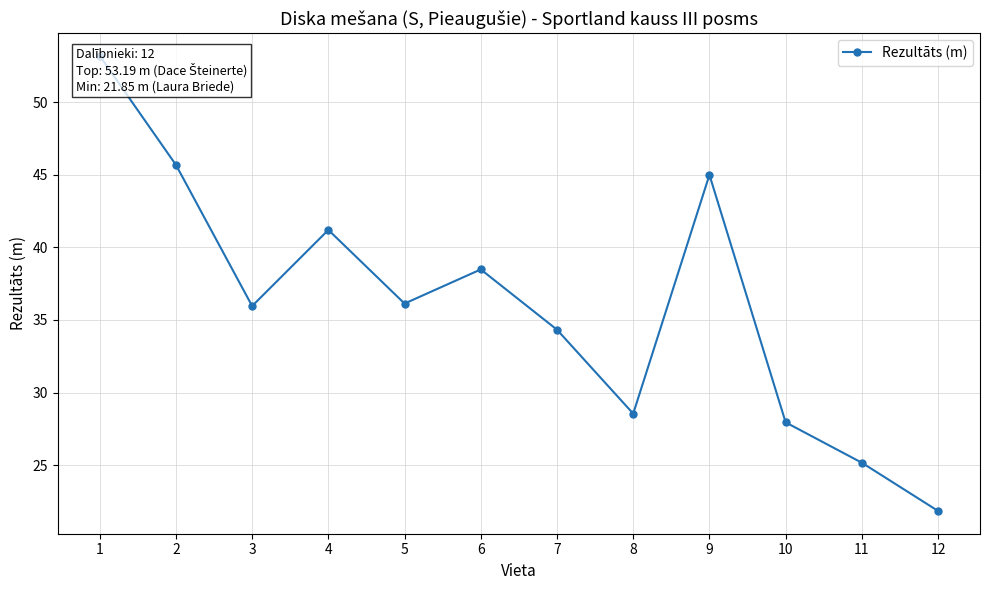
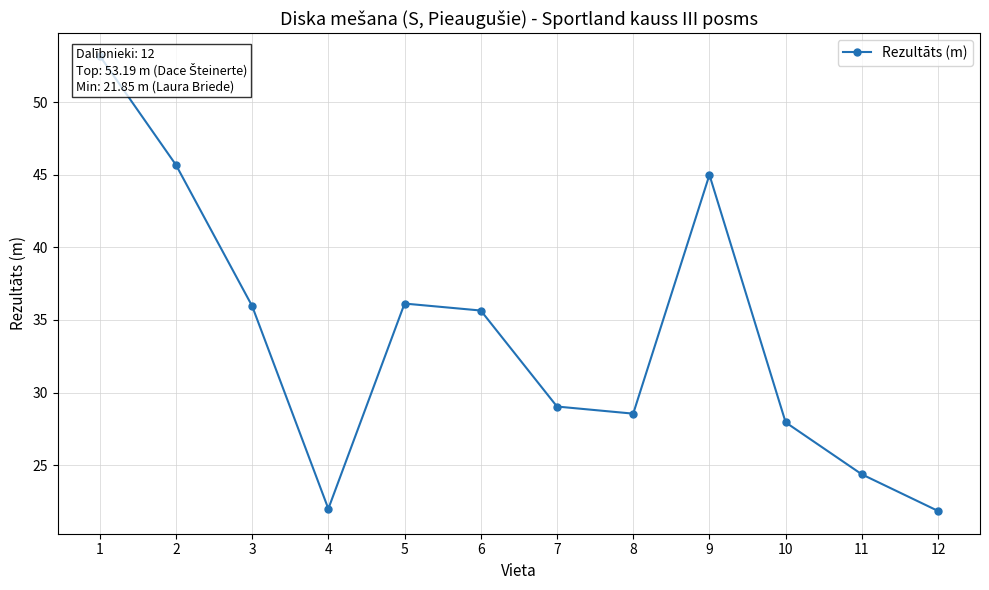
4: 41.2 -> 22.0
6: 38.5 -> 35.7
7: 34.3 -> 29.0
11: 25.2 -> 24.4
